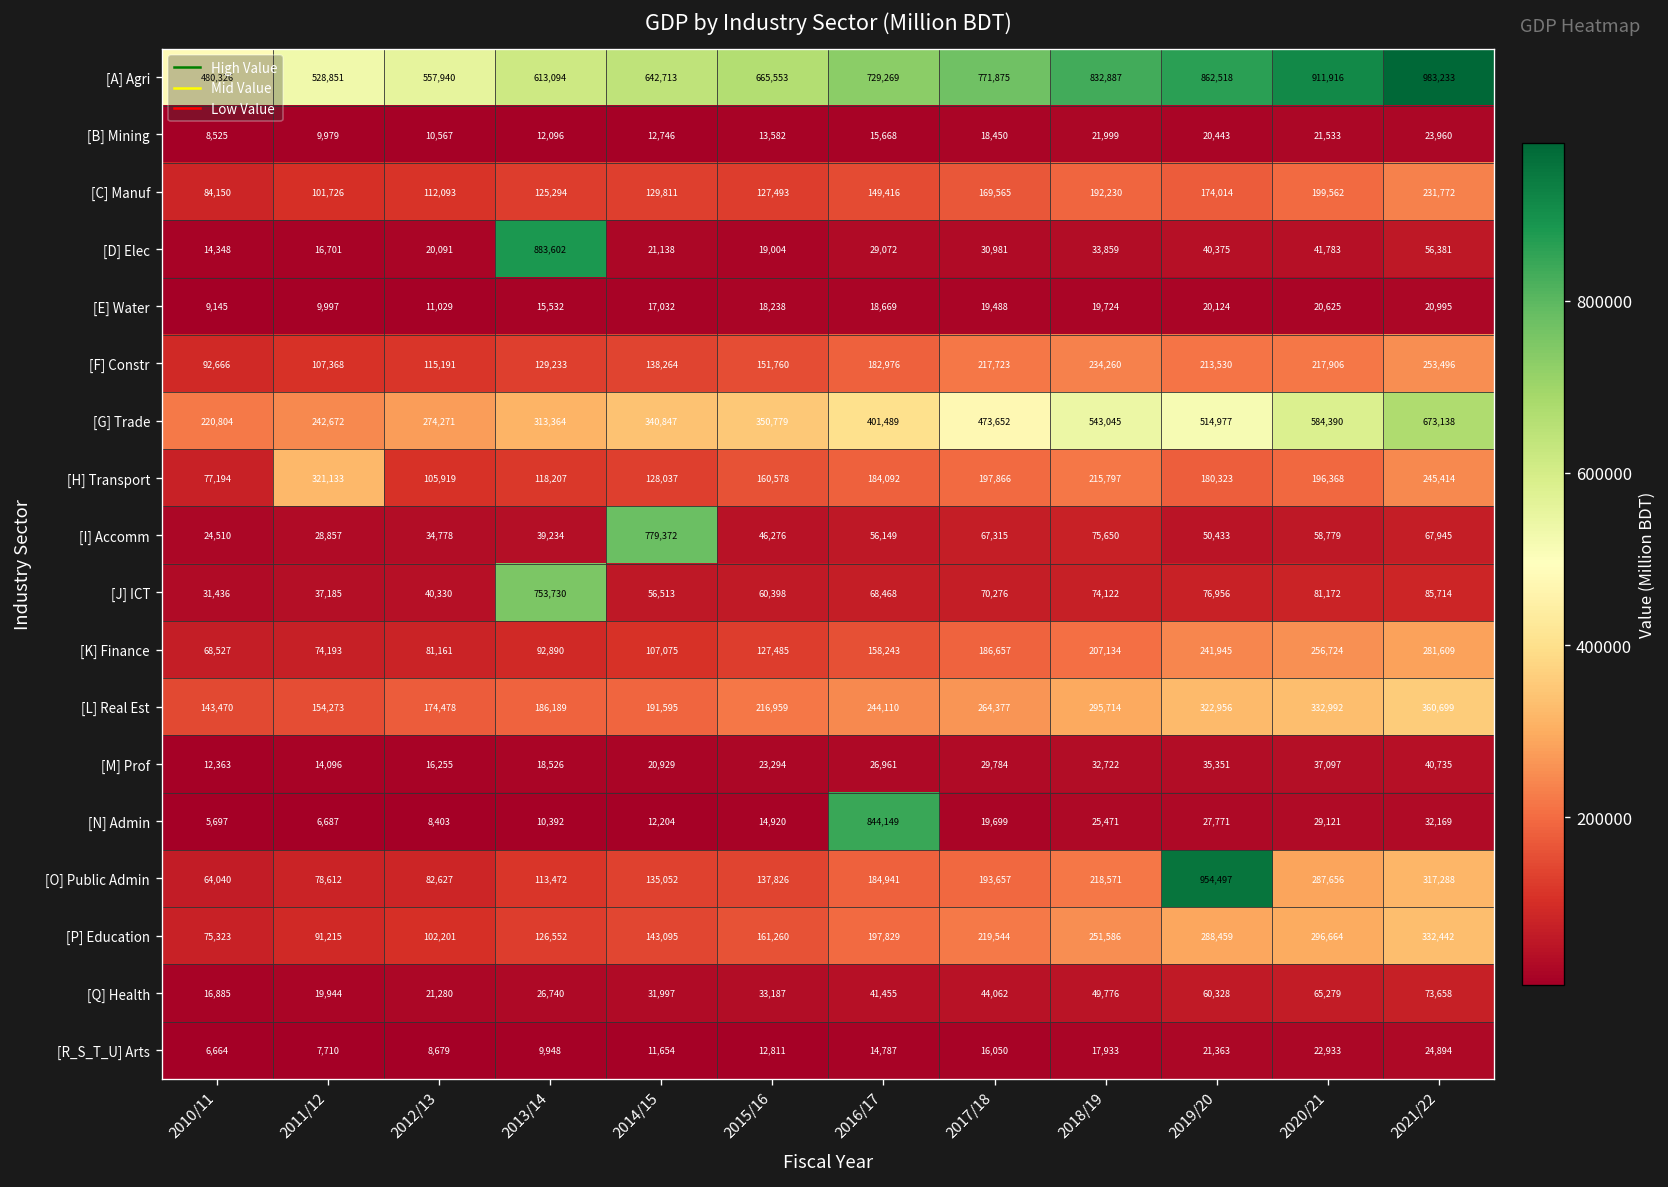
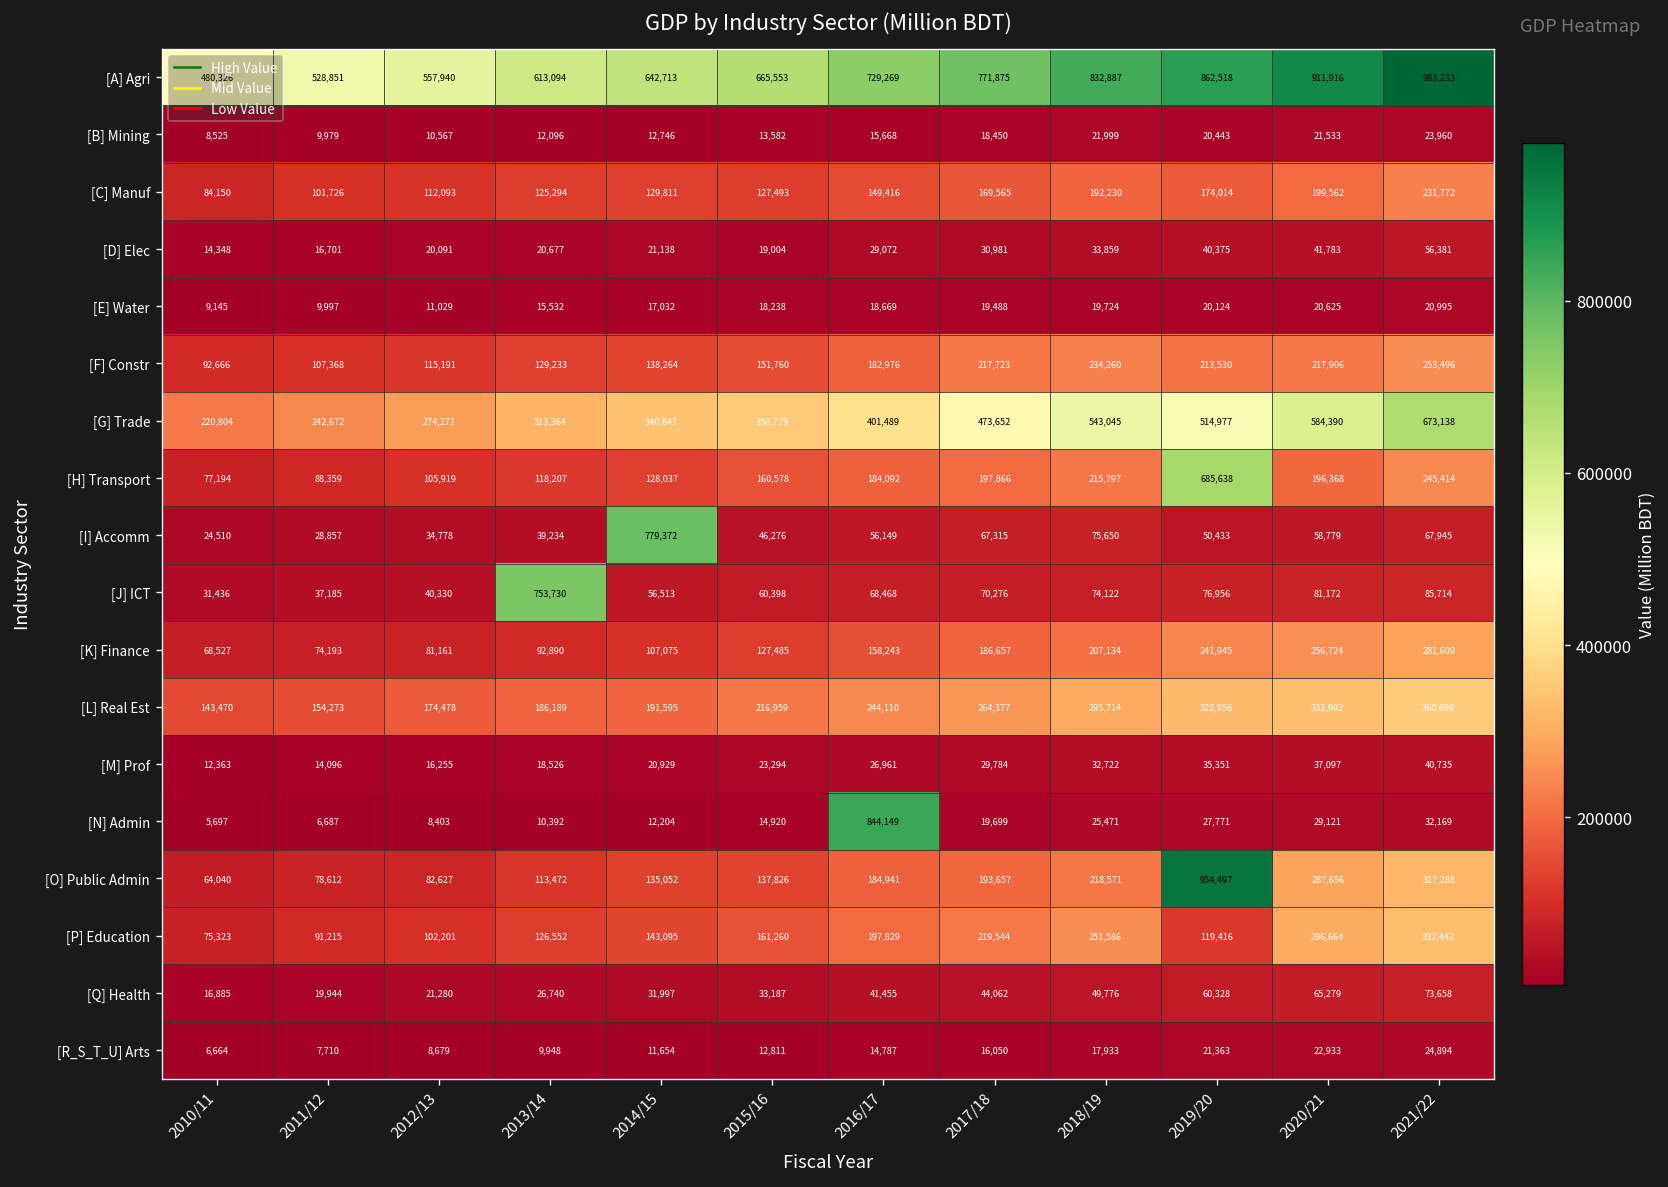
[D] Elec, 2013/14: 883,602 -> 20,677
[H] Transport, 2011/12: 321,133 -> 88,359
[H] Transport, 2019/20: 180,323 -> 685,638
[P] Education, 2019/20: 288,459 -> 119,416
